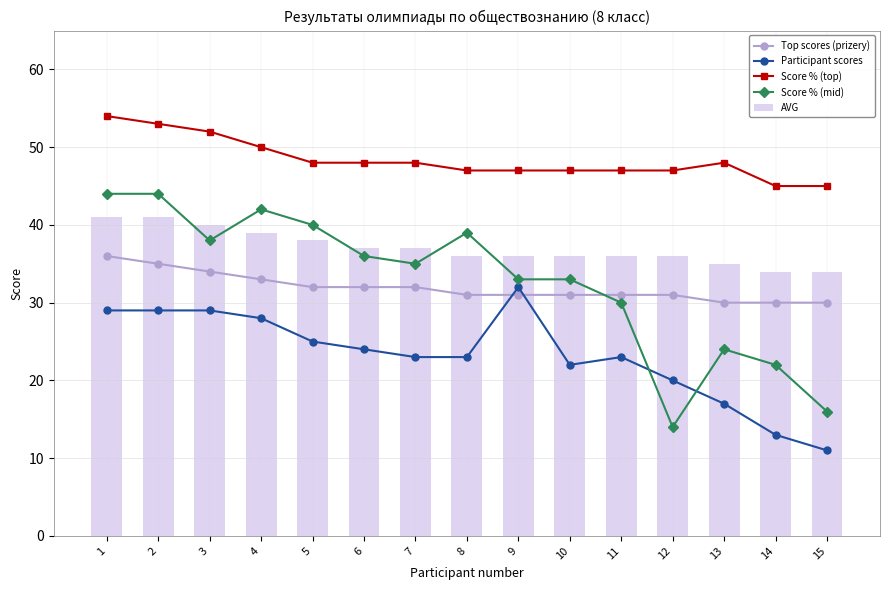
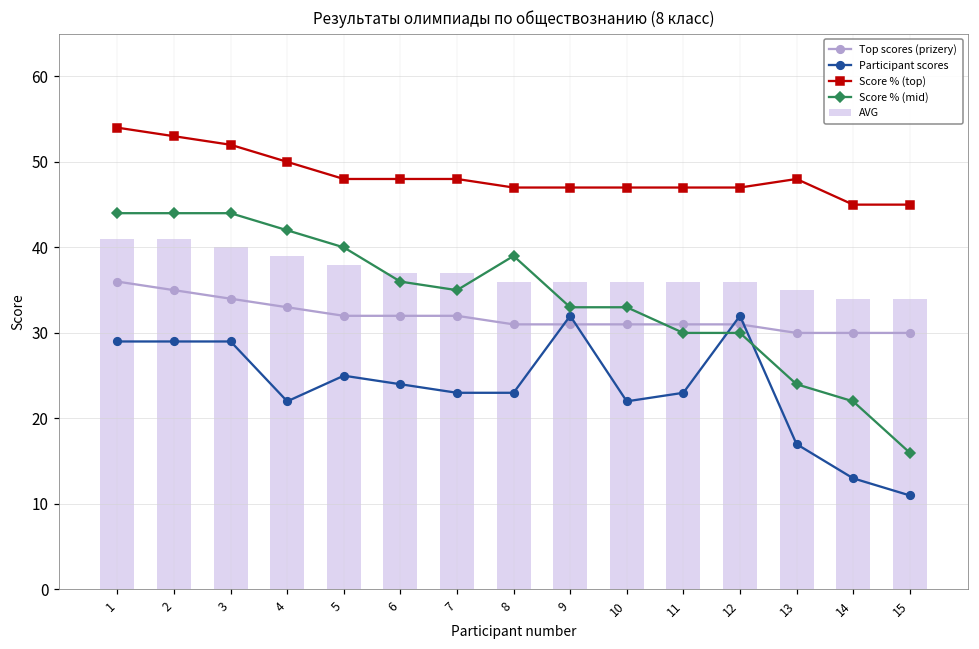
Score % (mid), 3: 38 -> 44
Participant scores, 4: 28 -> 22
Participant scores, 12: 20 -> 32
Score % (mid), 12: 14 -> 30
